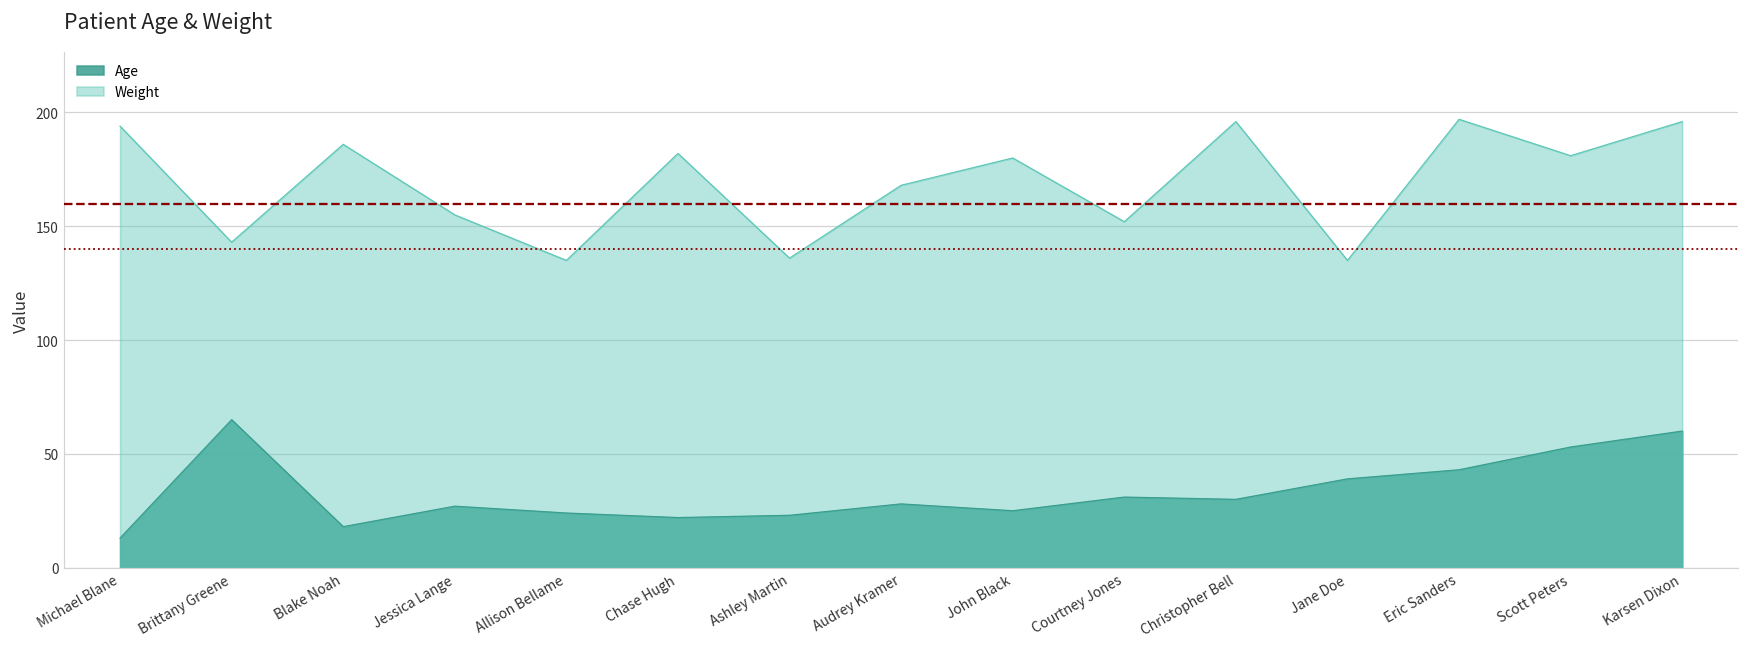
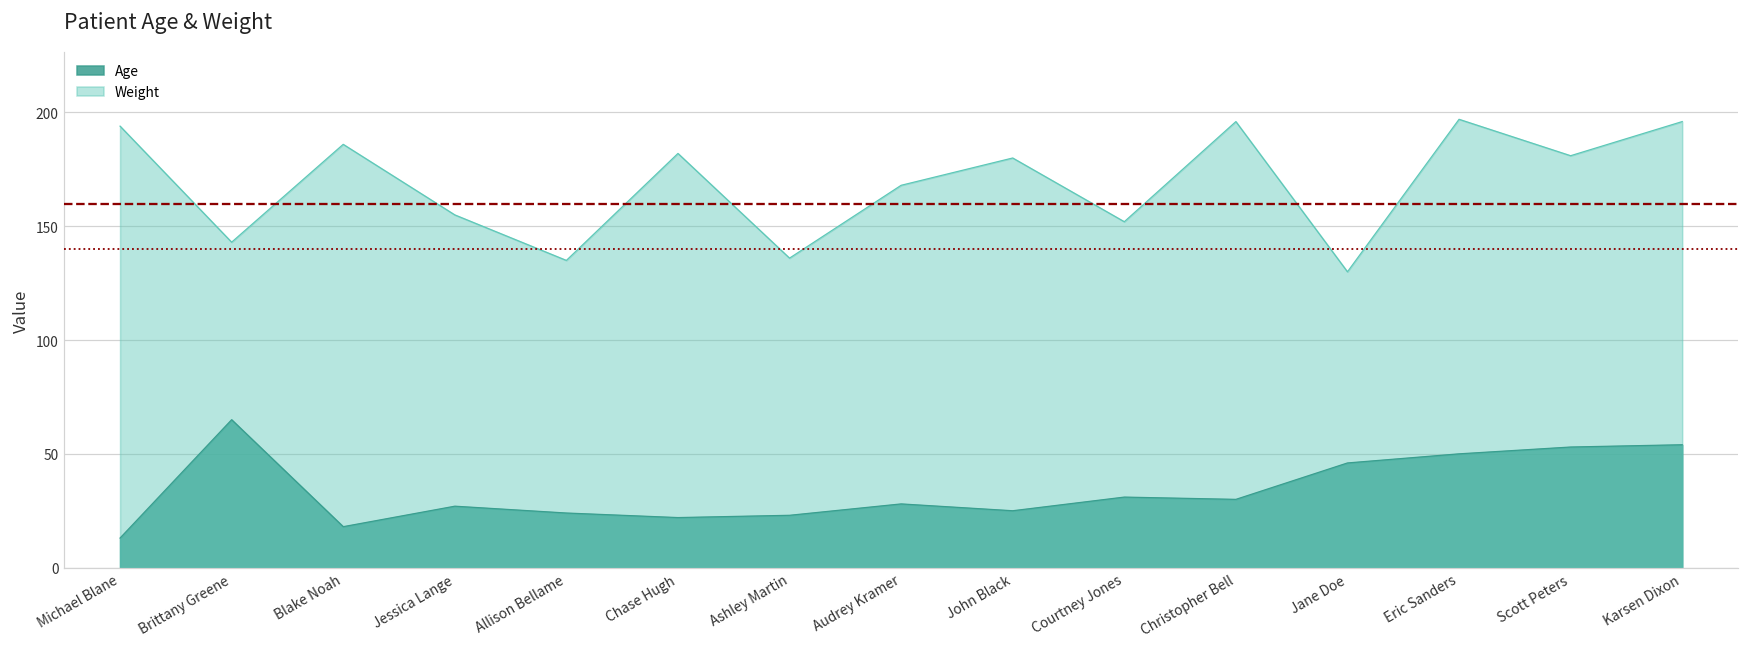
Age, Jane Doe: 39 -> 46
Weight, Jane Doe: 135 -> 130
Age, Eric Sanders: 43 -> 50
Age, Karsen Dixon: 60 -> 54
